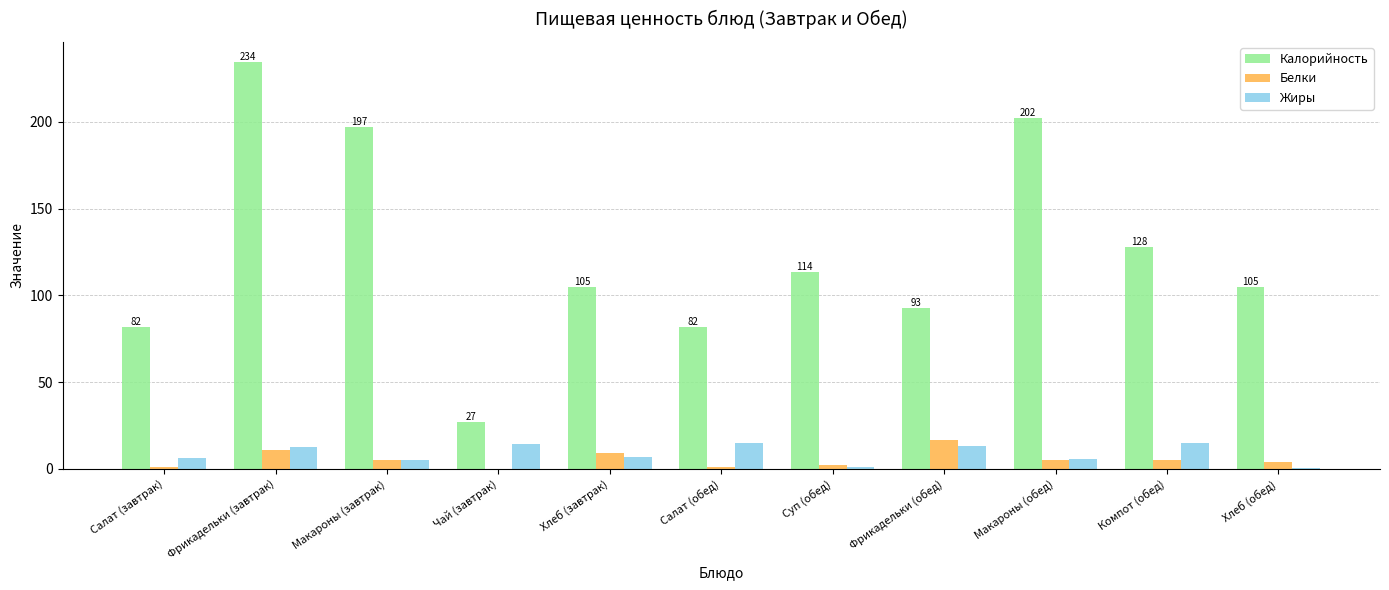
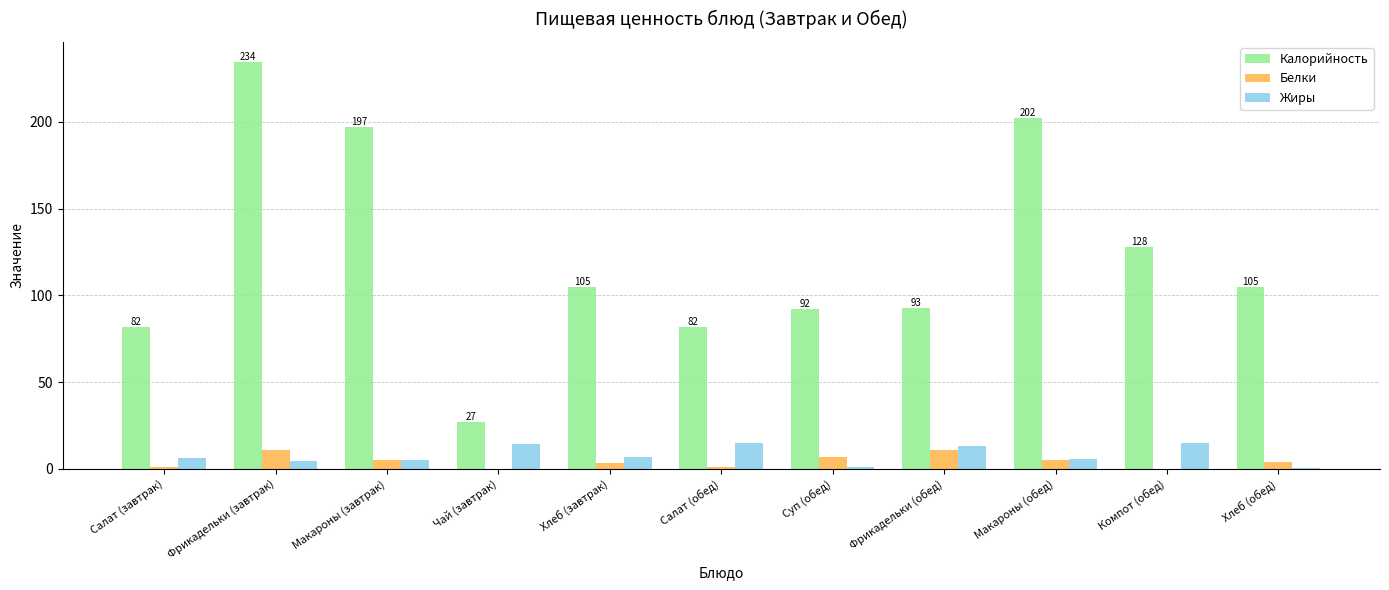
Жиры, Фрикадельки (завтрак): 13 -> 5
Белки, Хлеб (завтрак): 9 -> 4
Калорийность, Суп (обед): 114 -> 92
Белки, Суп (обед): 2 -> 7
Белки, Фрикадельки (обед): 16 -> 11
Белки, Компот (обед): 5 -> 0
